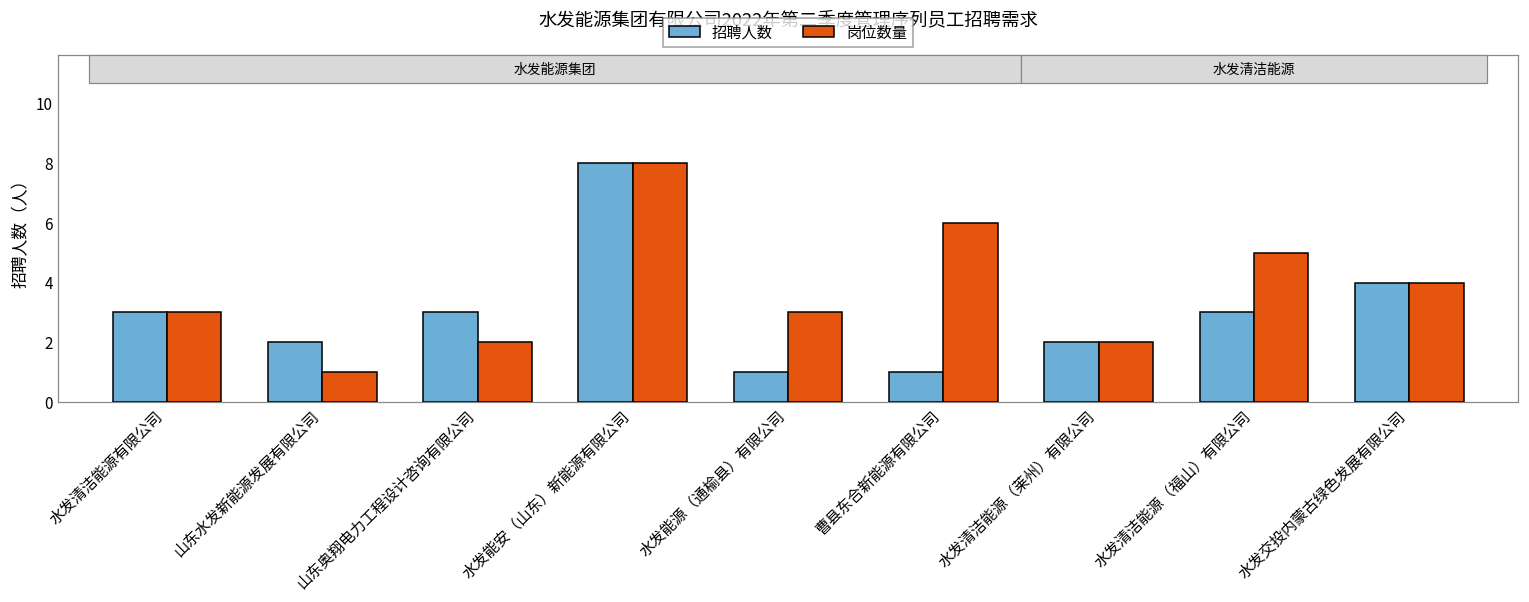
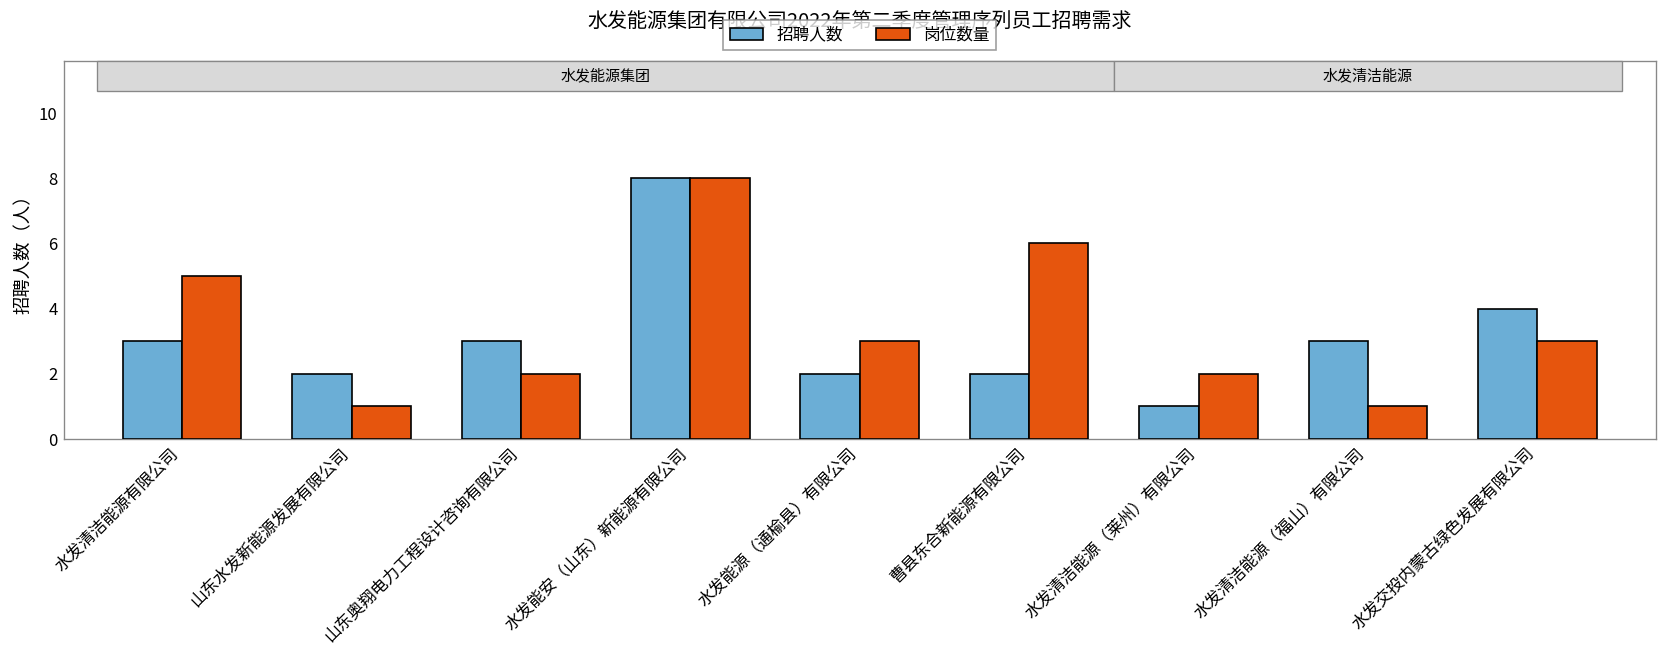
岗位数量, 水发清洁能源有限公司: 3 -> 5
招聘人数, 水发能源（通榆县）有限公司: 1 -> 2
招聘人数, 曹县东合新能源有限公司: 1 -> 2
招聘人数, 水发清洁能源（莱州）有限公司: 2 -> 1
岗位数量, 水发清洁能源（福山）有限公司: 5 -> 1
岗位数量, 水发交投内蒙古绿色发展有限公司: 4 -> 3
